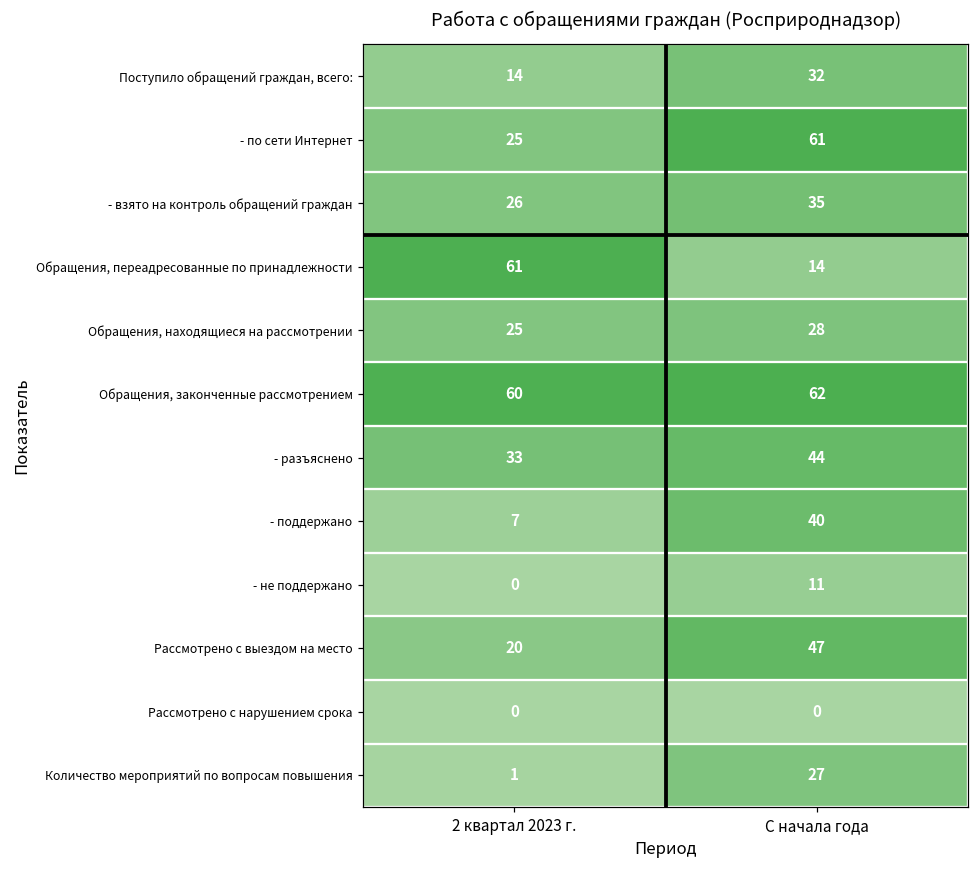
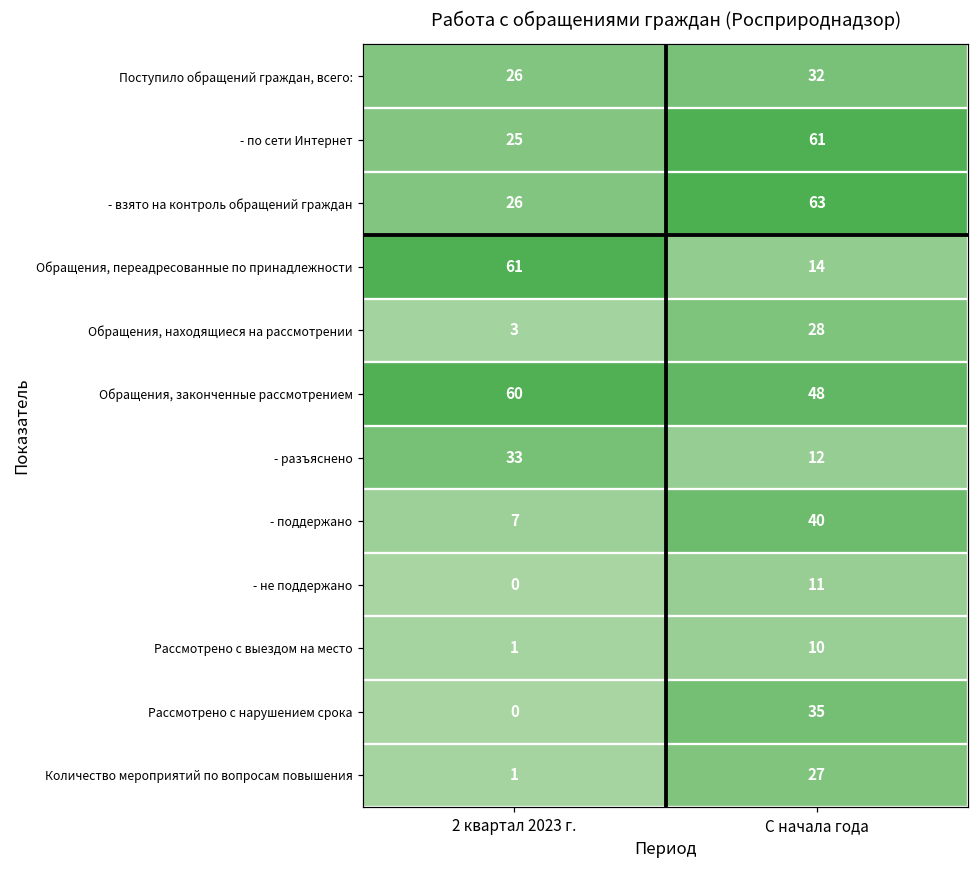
Поступило обращений граждан, всего:, 2 квартал 2023 г.: 14 -> 26
- взято на контроль обращений граждан, С начала года: 35 -> 63
Обращения, находящиеся на рассмотрении, 2 квартал 2023 г.: 25 -> 3
Обращения, законченные рассмотрением, С начала года: 62 -> 48
- разъяснено, С начала года: 44 -> 12
Рассмотрено с выездом на место, 2 квартал 2023 г.: 20 -> 1
Рассмотрено с выездом на место, С начала года: 47 -> 10
Рассмотрено с нарушением срока, С начала года: 0 -> 35
